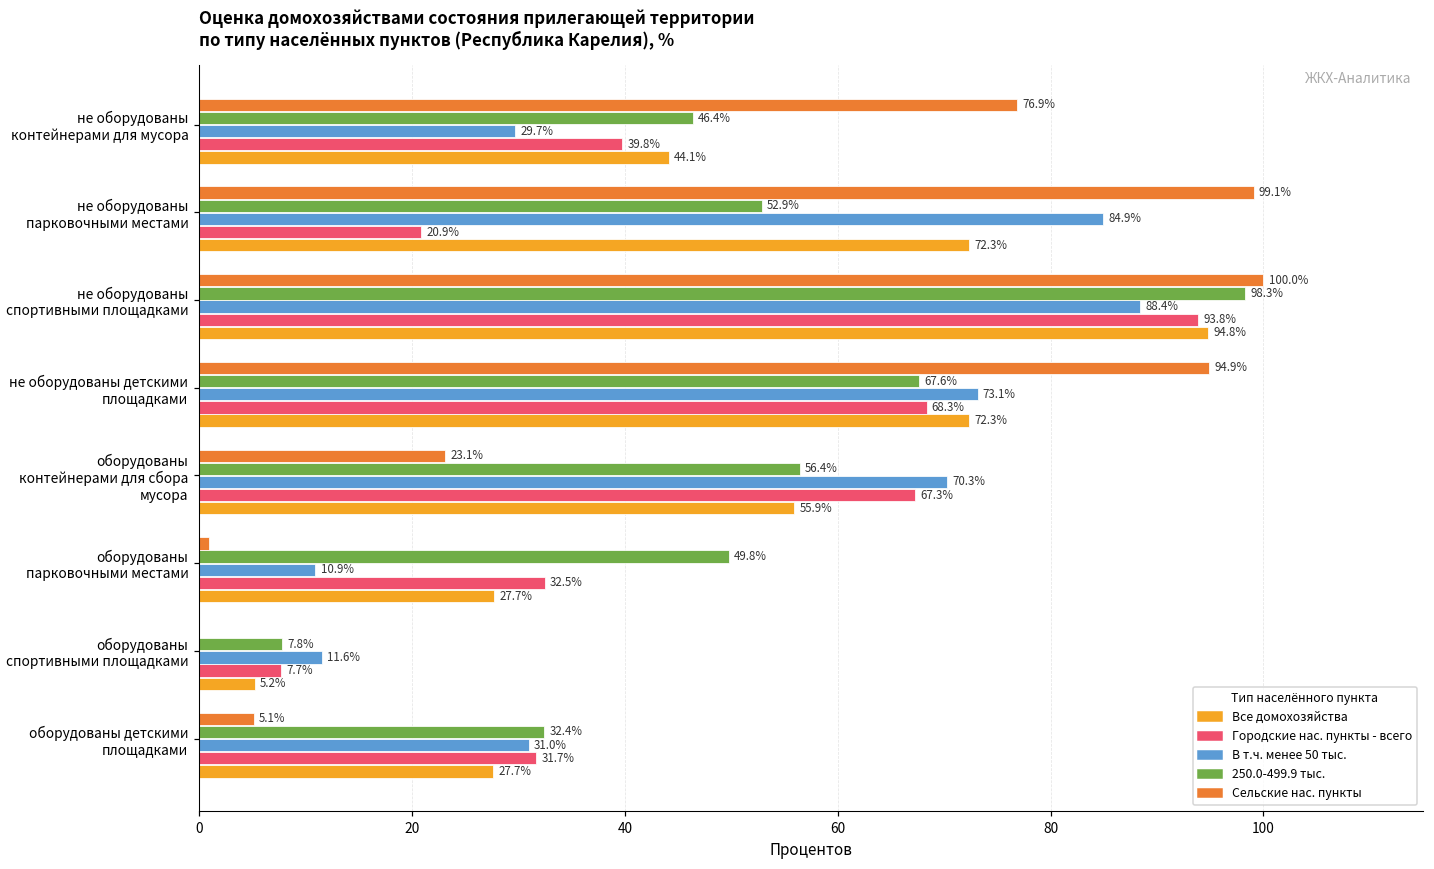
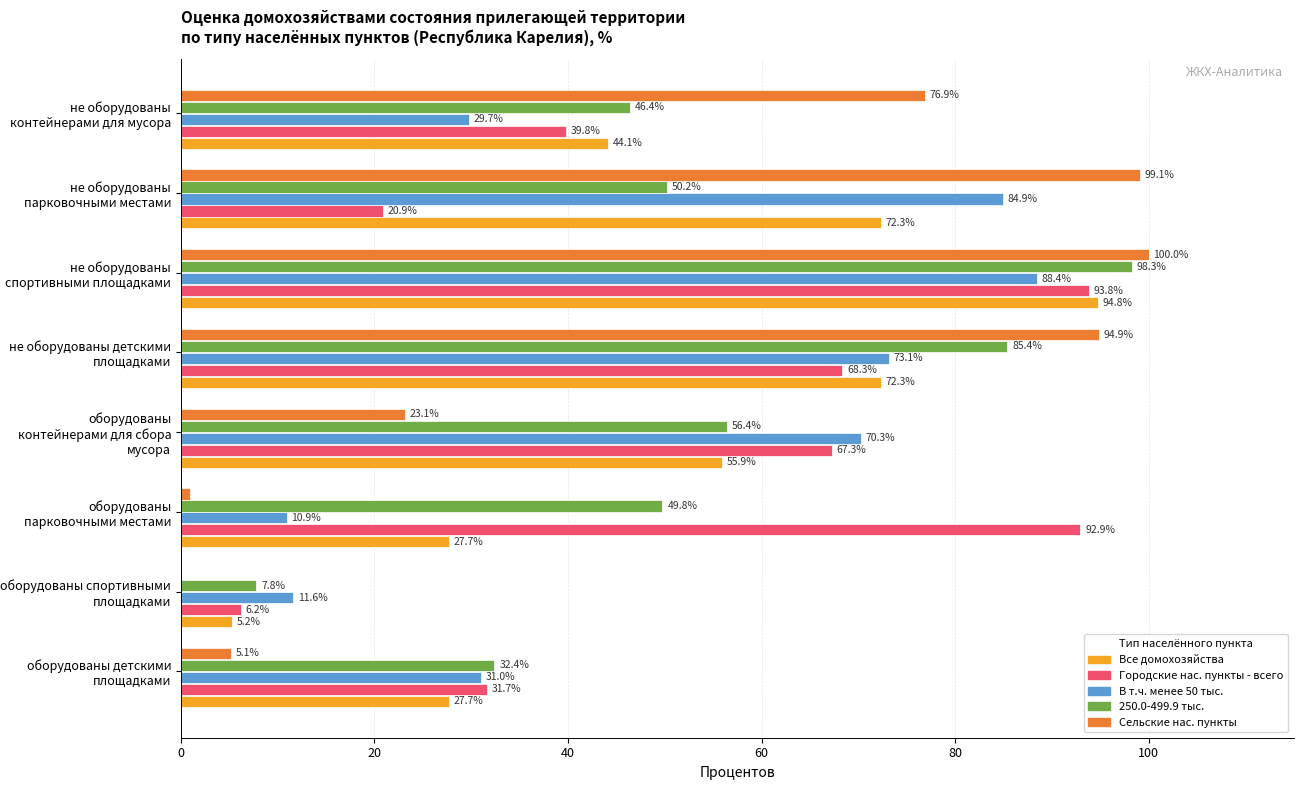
250.0-499.9 тыс., не оборудованы парковочными местами: 52.9% -> 50.2%
250.0-499.9 тыс., не оборудованы детскими площадками: 67.6% -> 85.4%
Городские нас. пункты - всего, оборудованы парковочными местами: 32.5% -> 92.9%
Городские нас. пункты - всего, оборудованы спортивными площадками: 7.7% -> 6.2%
